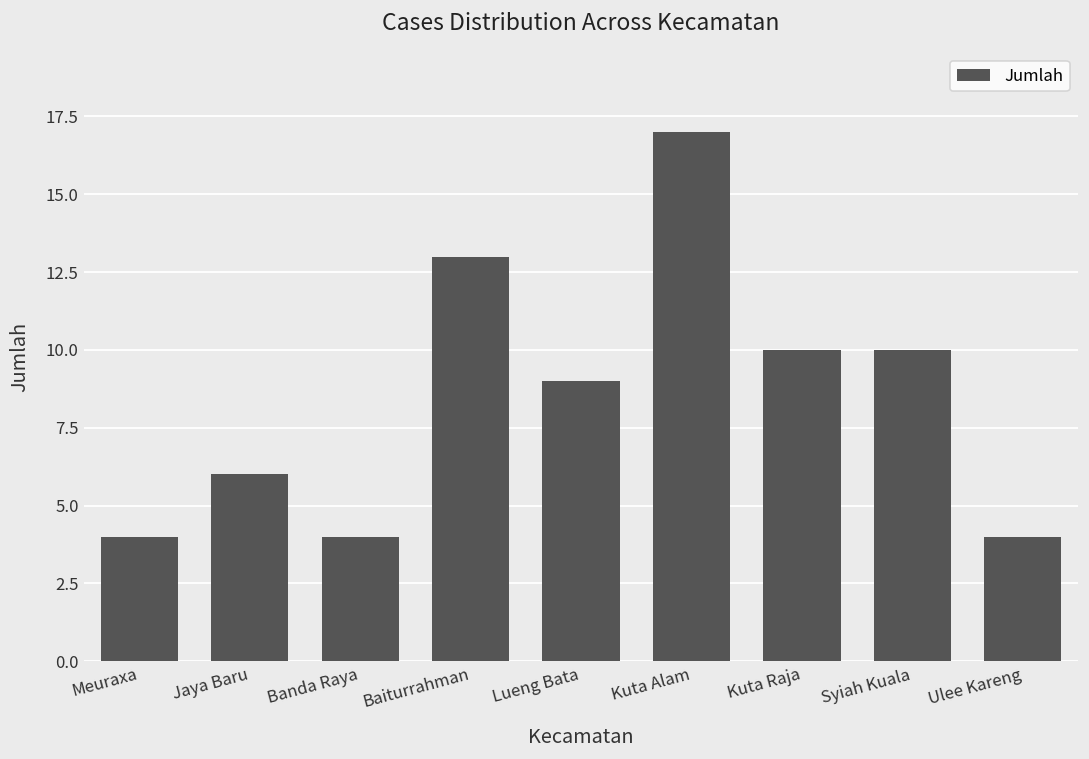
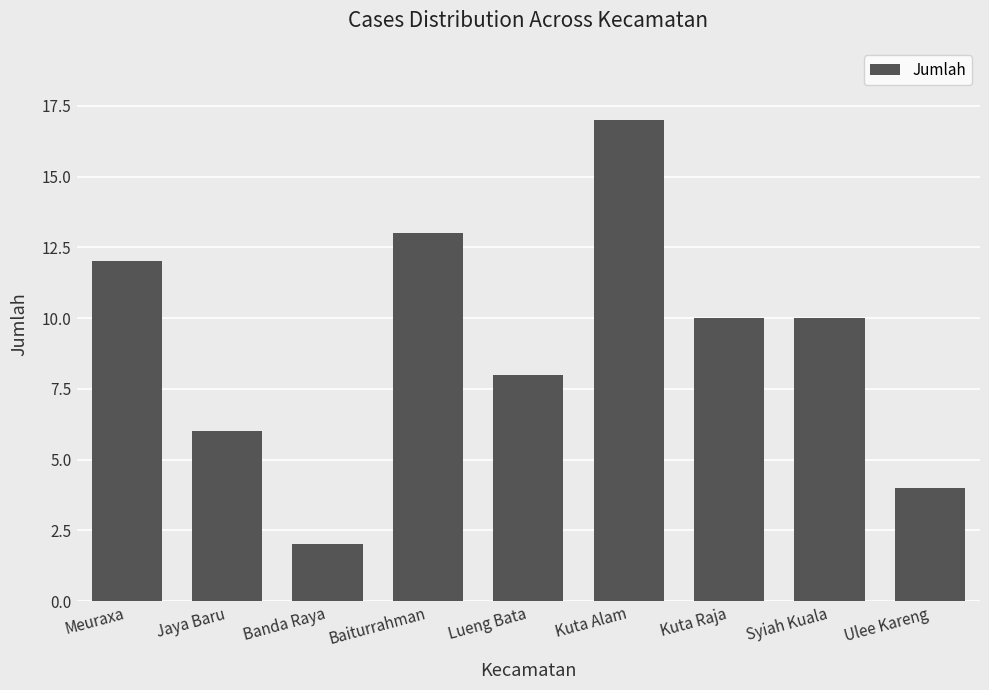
Meuraxa: 4 -> 12
Banda Raya: 4 -> 2
Lueng Bata: 9 -> 8
